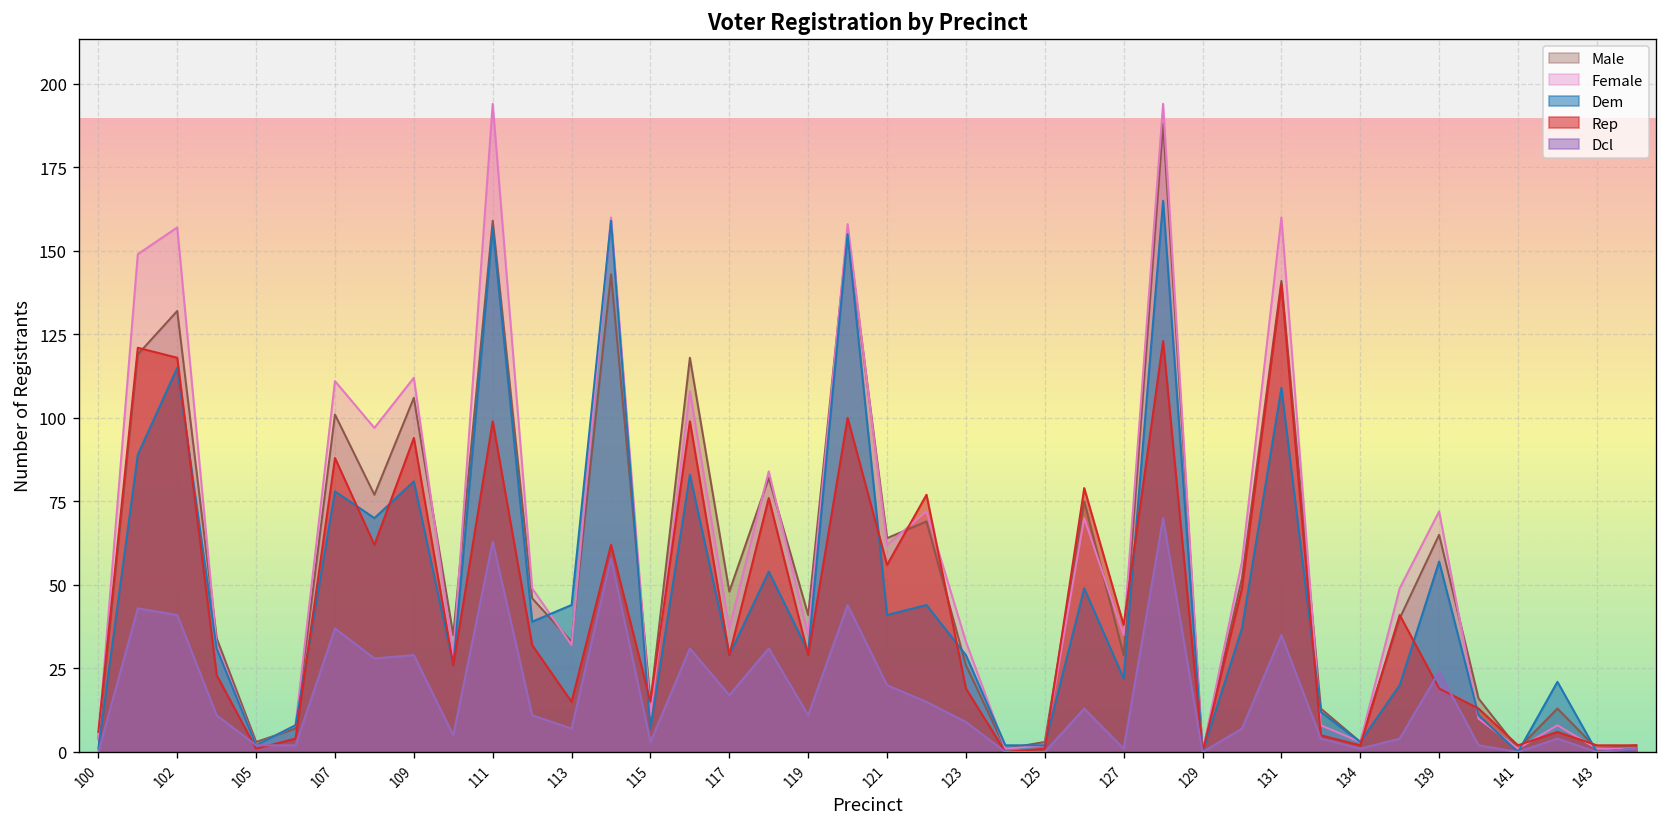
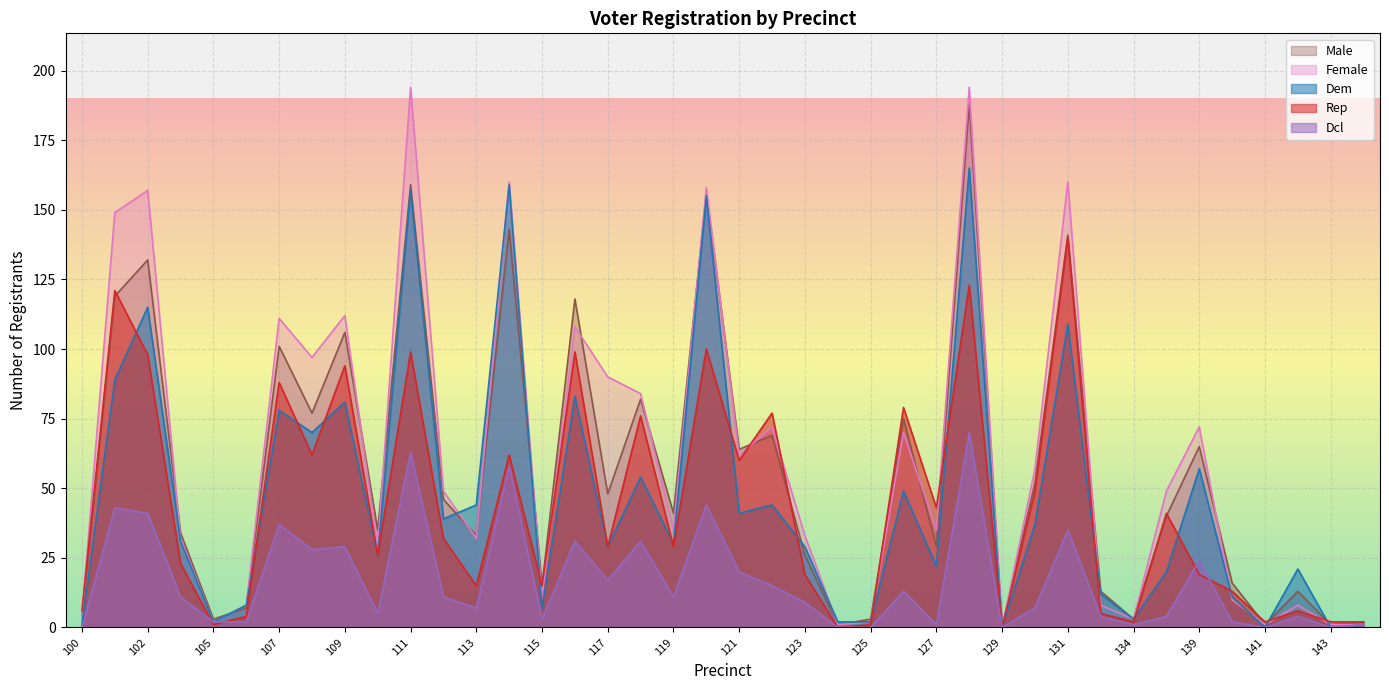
Rep, 102: 118 -> 98
Female, 117: 37 -> 90
Rep, 121: 56 -> 60
Rep, 127: 38 -> 43
